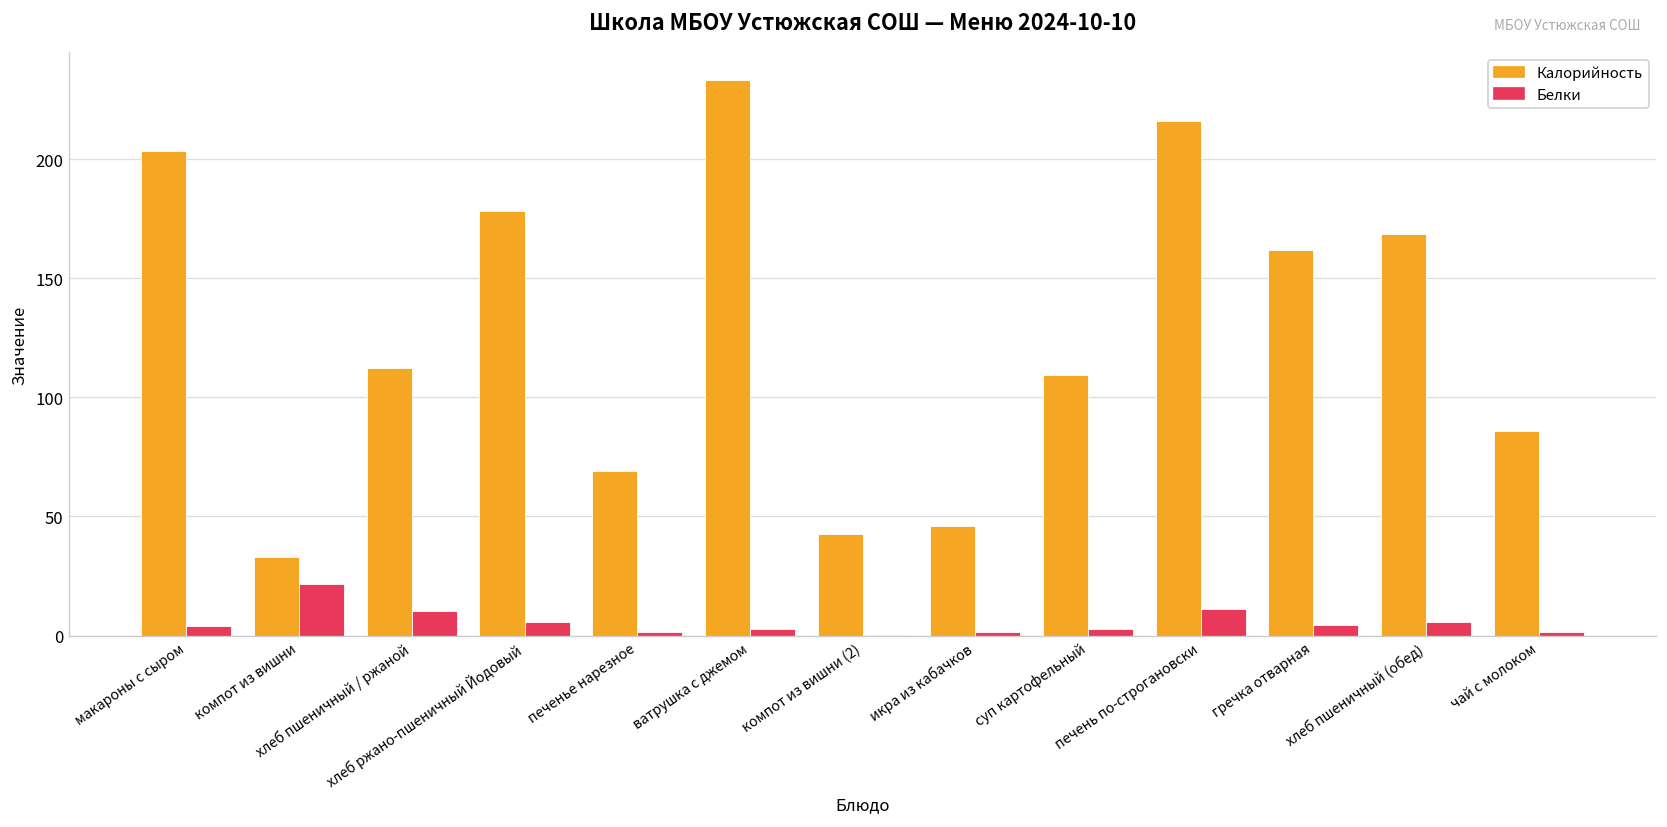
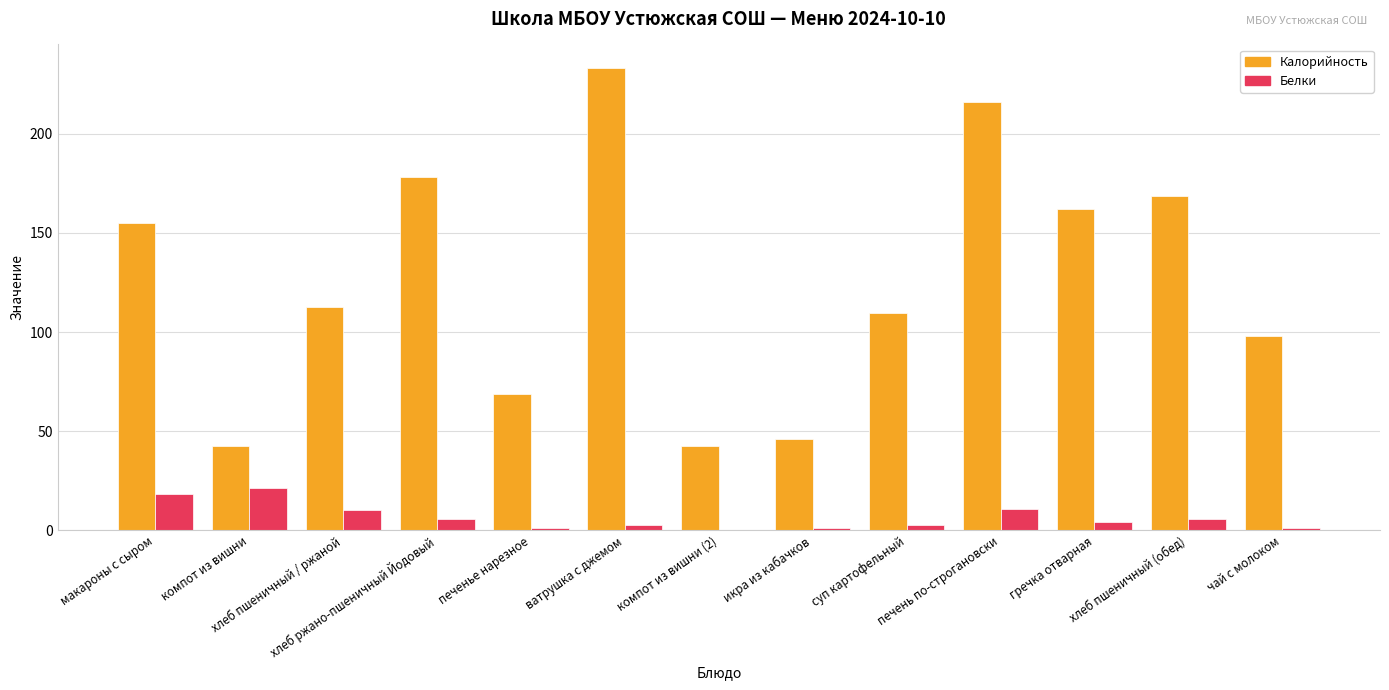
Калорийность, макароны с сыром: 204 -> 155
Белки, макароны с сыром: 4 -> 18
Калорийность, компот из вишни: 33 -> 43
Калорийность, чай с молоком: 86 -> 98
